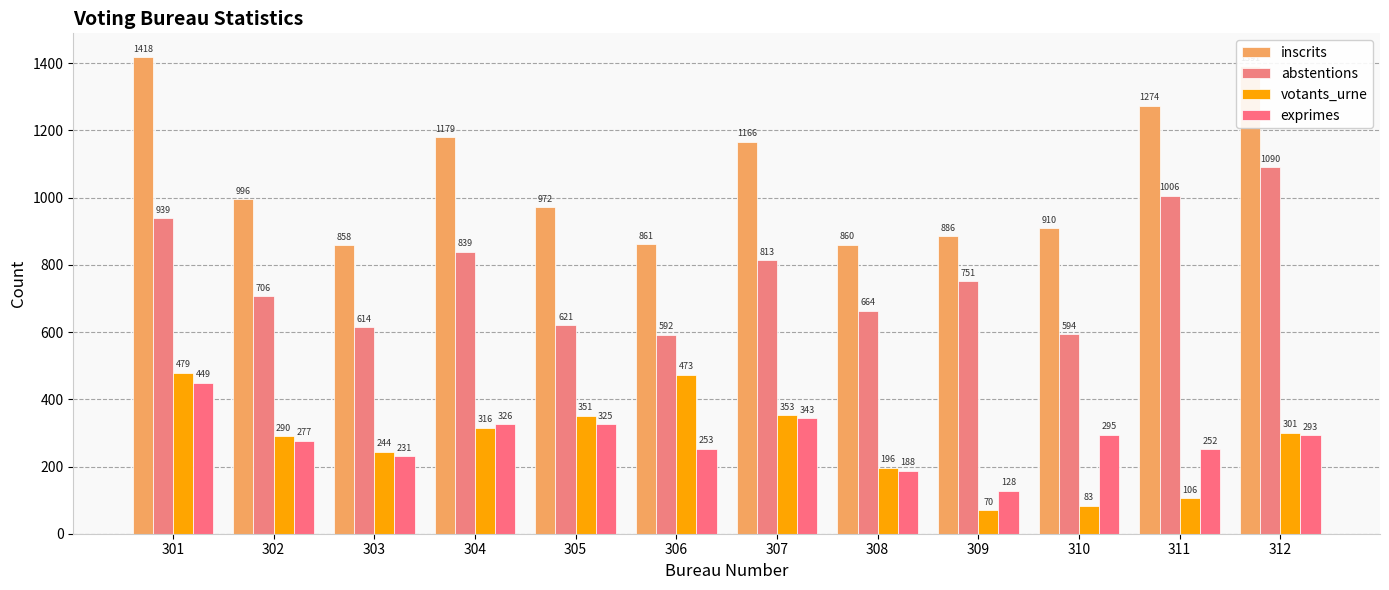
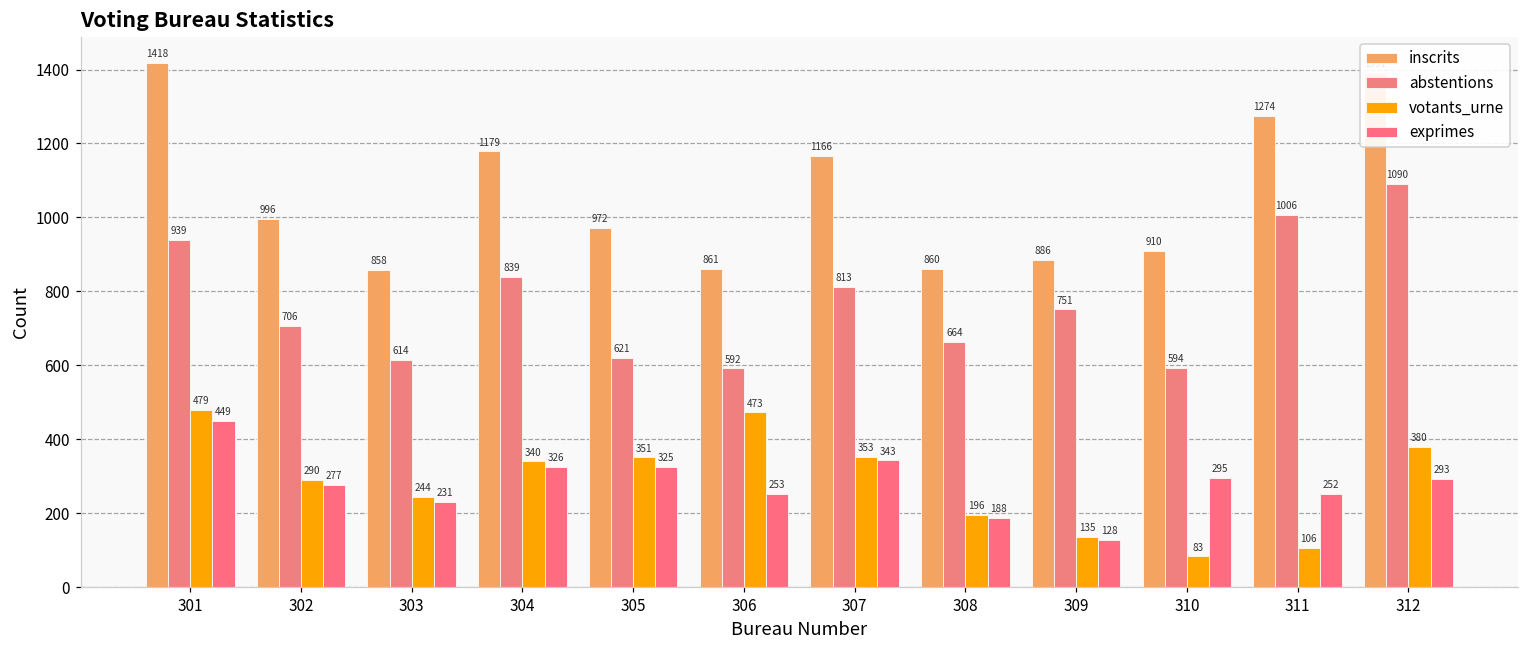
votants_urne, 304: 316 -> 340
votants_urne, 309: 70 -> 135
votants_urne, 312: 301 -> 380
